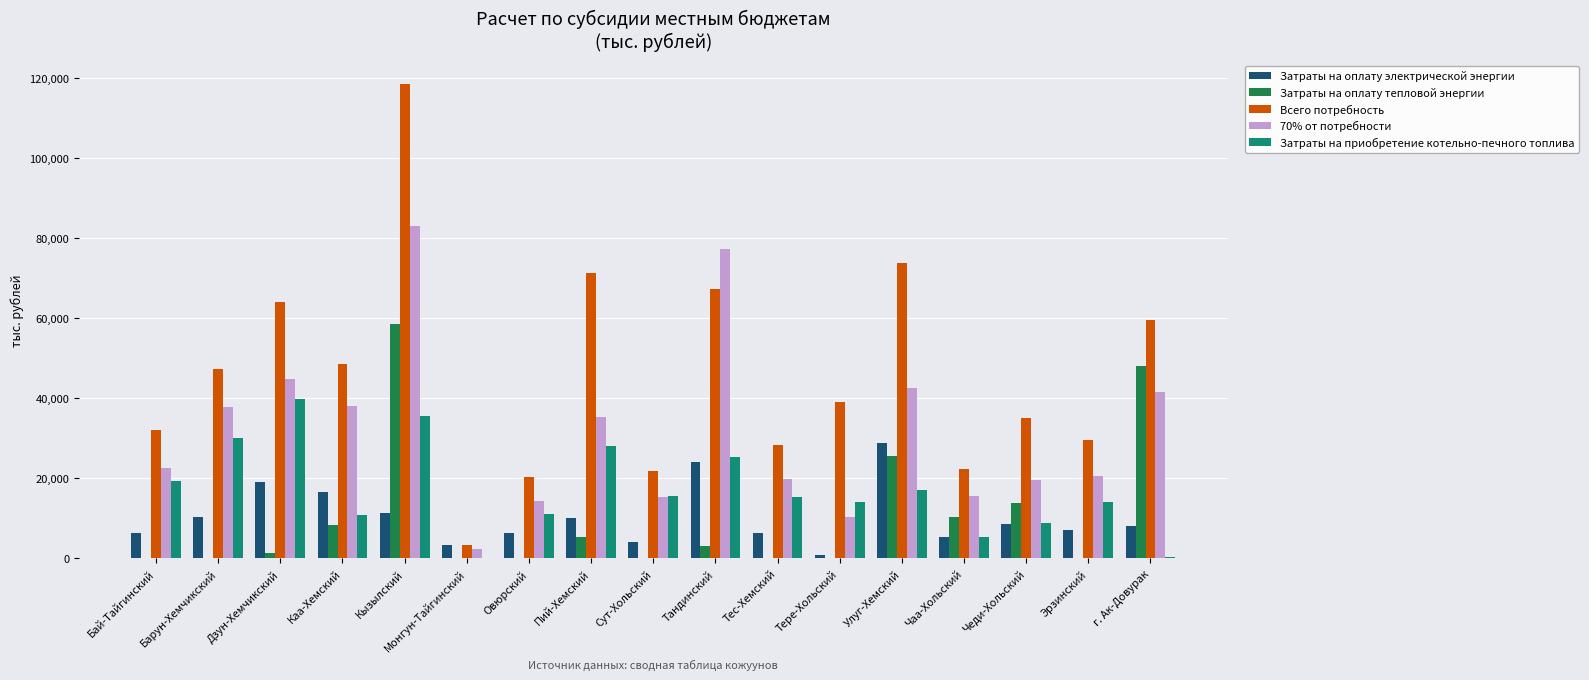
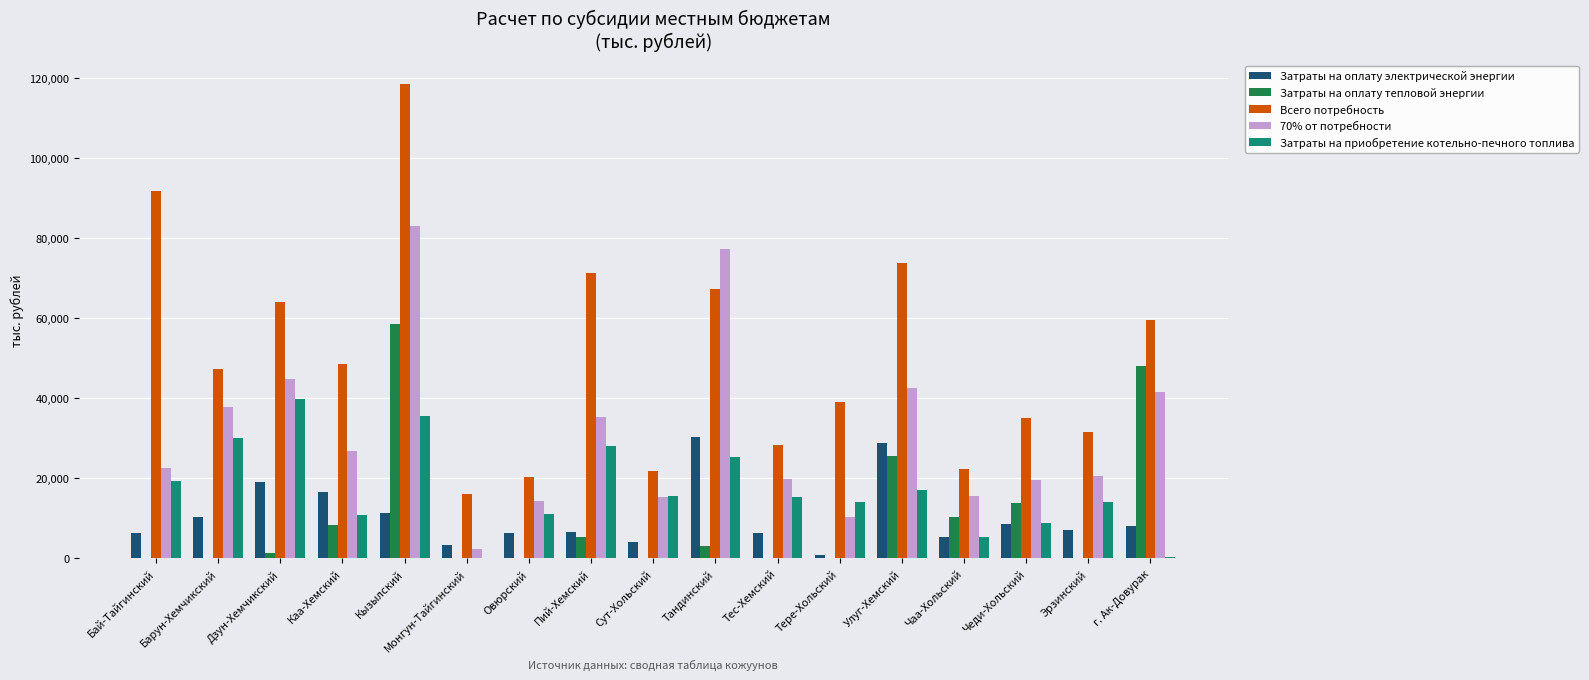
Всего потребность, Бай-Тайгинский: 32,000 -> 92,000
70% от потребности, Каа-Хемский: 38,000 -> 27,000
Всего потребность, Монгун-Тайгинский: 3,000 -> 16,000
Затраты на оплату электрической энергии, Пий-Хемский: 10,000 -> 6,000
Затраты на оплату электрической энергии, Тандинский: 24,000 -> 30,000
Всего потребность, Эрзинский: 29,000 -> 32,000
